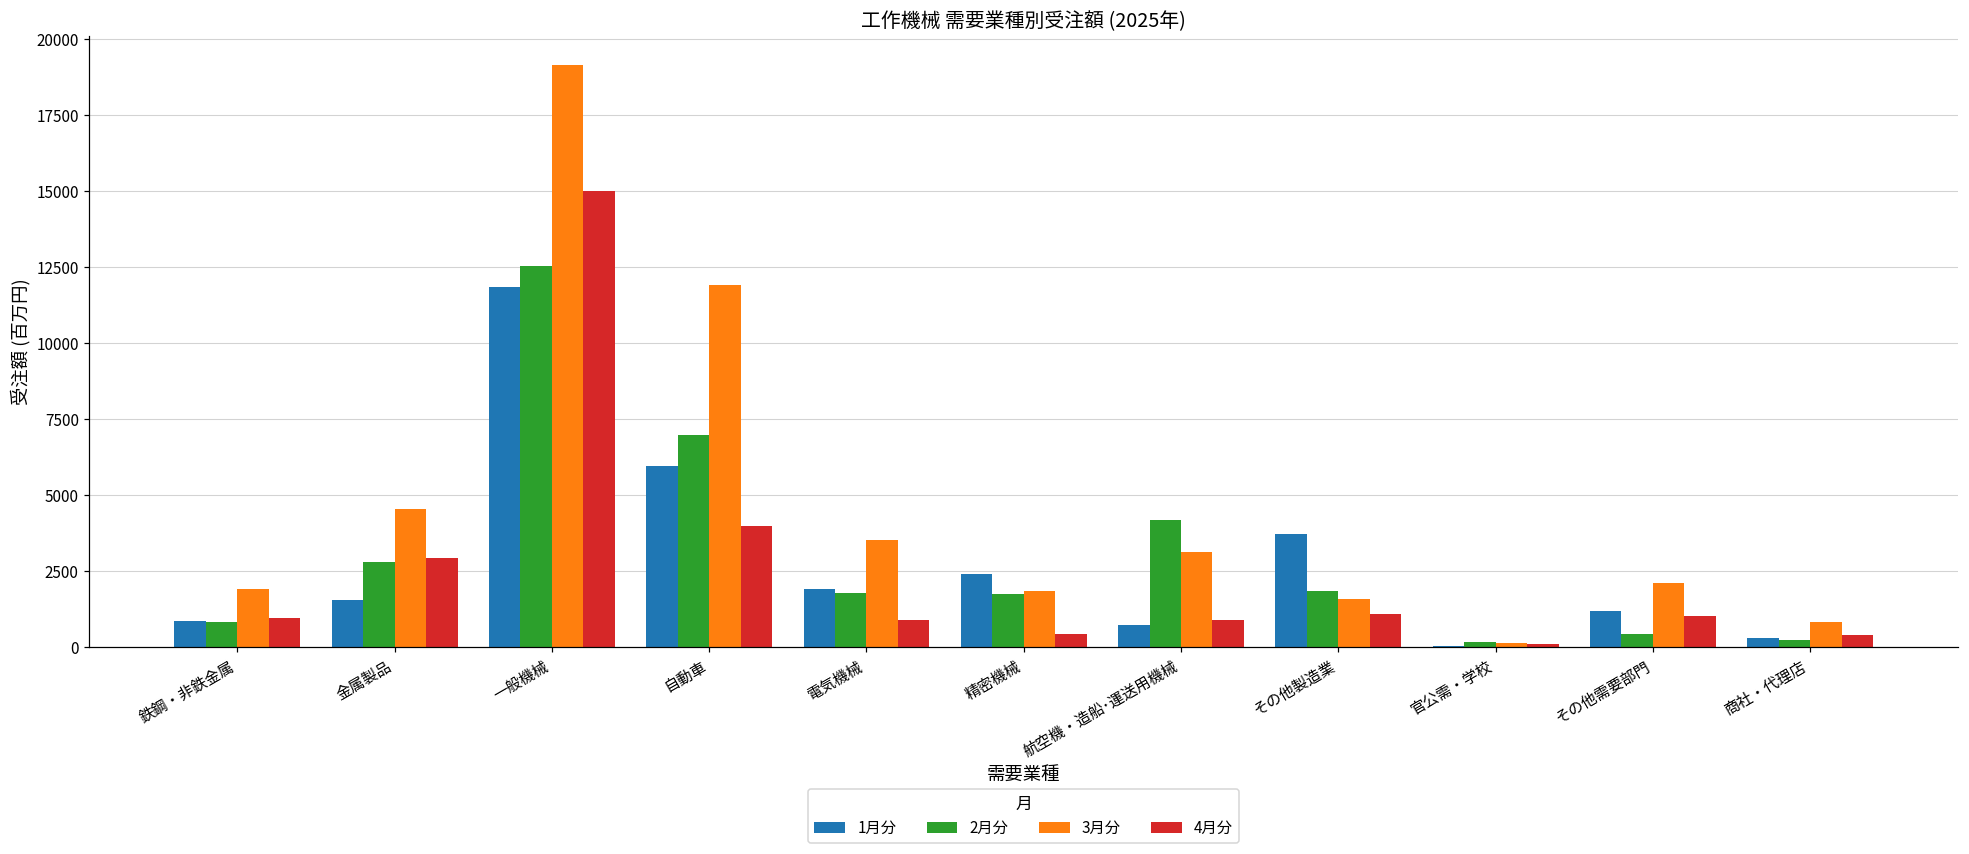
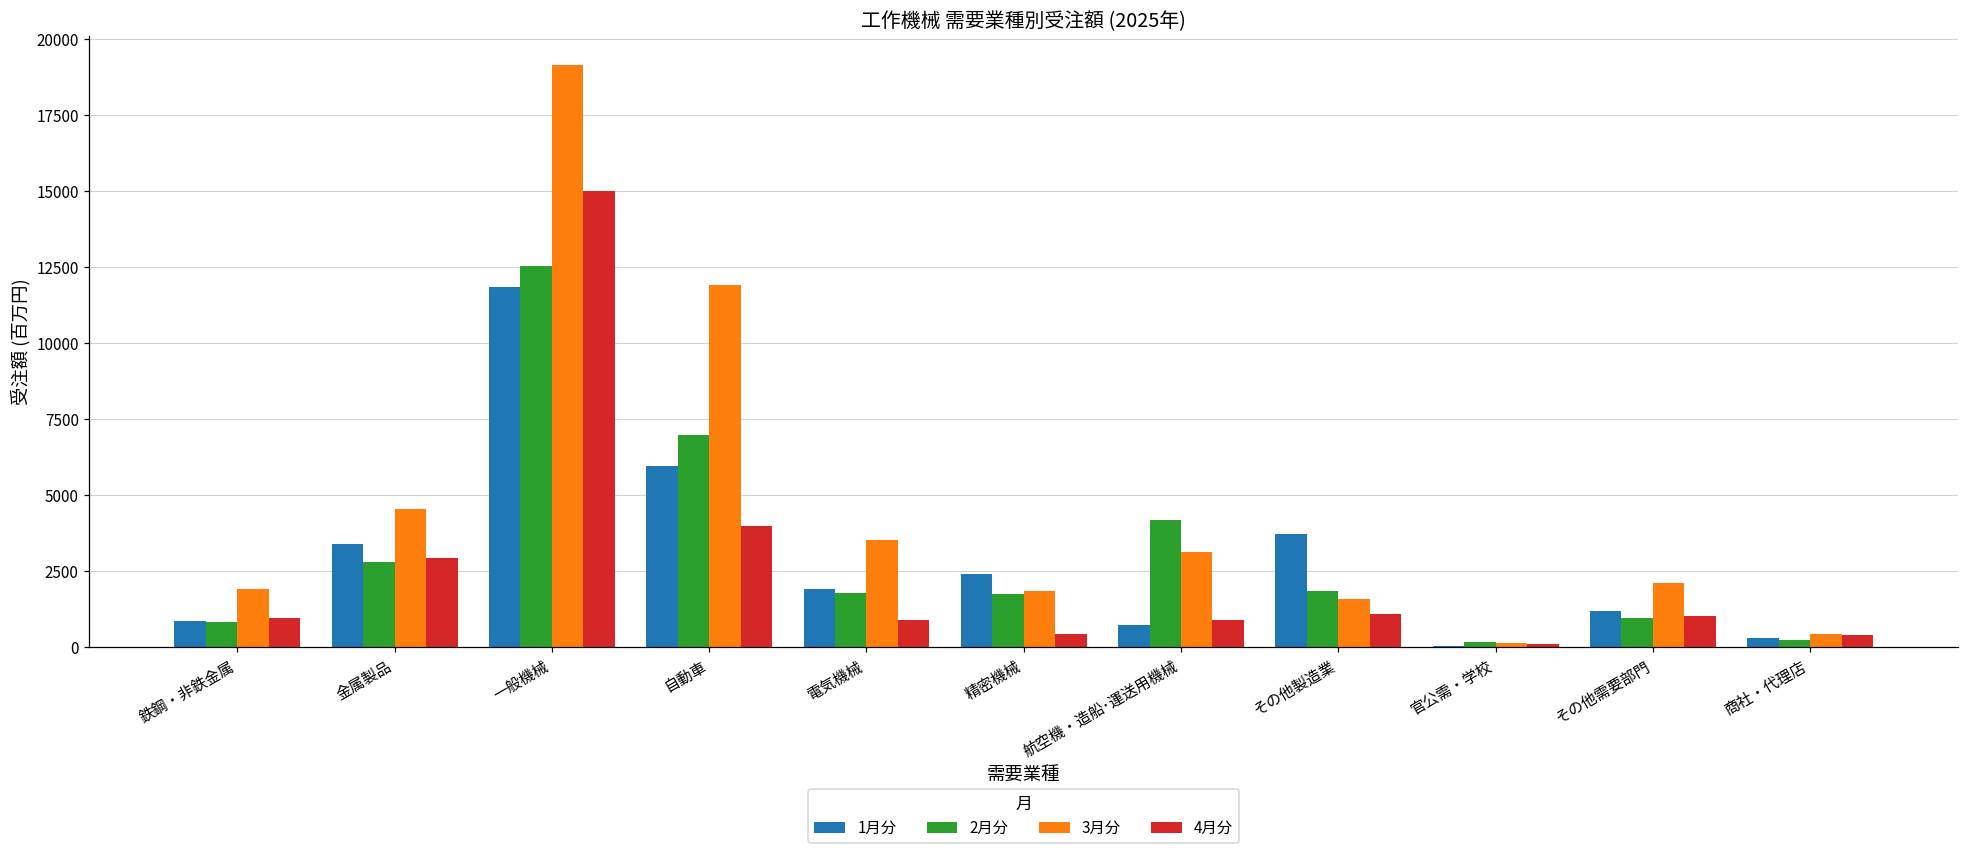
1月分, 金属製品: 1500 -> 3400
2月分, その他需要部門: 400 -> 900
3月分, 商社・代理店: 800 -> 400
